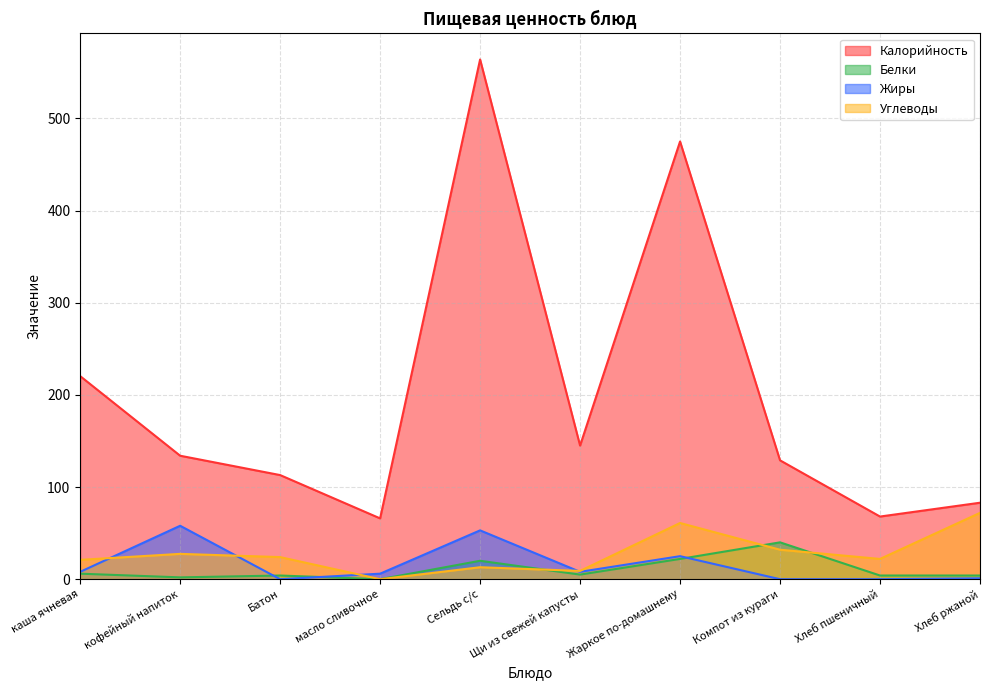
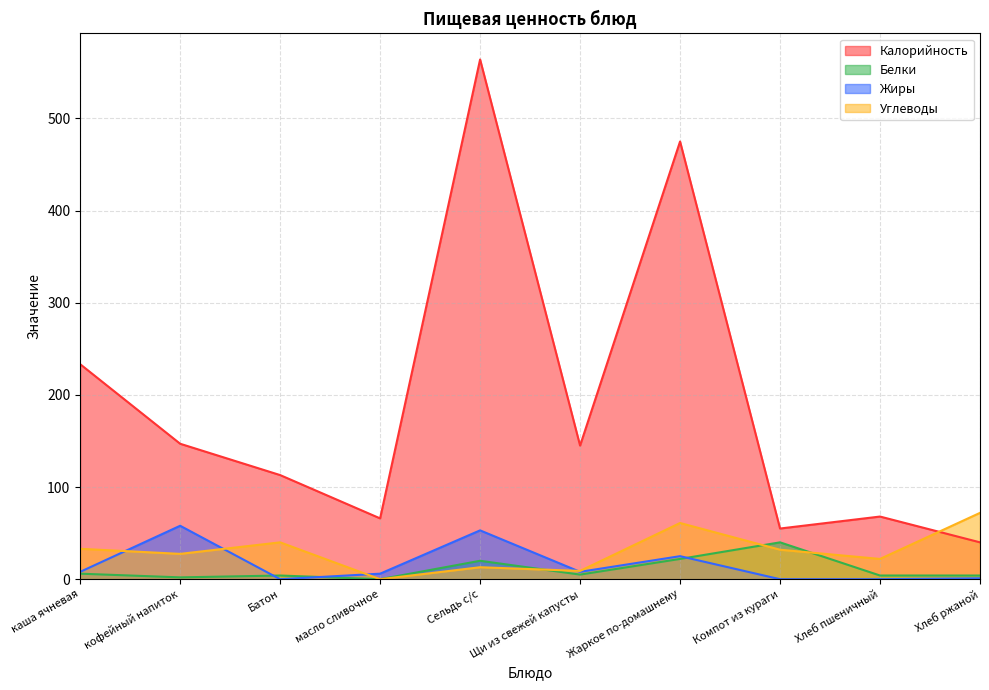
Калорийность, каша ячневая: 220 -> 230
Углеводы, каша ячневая: 20 -> 30
Калорийность, кофейный напиток: 130 -> 150
Углеводы, Батон: 20 -> 40
Калорийность, Компот из кураги: 130 -> 60
Калорийность, Хлеб ржаной: 80 -> 40
